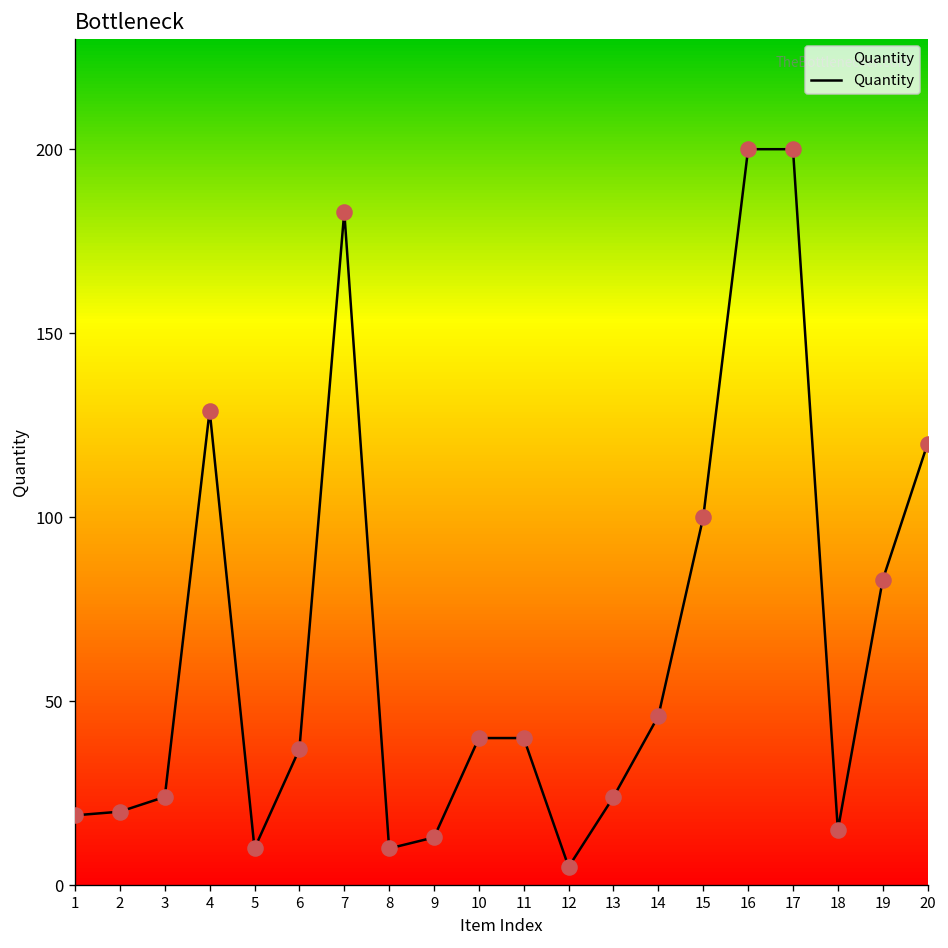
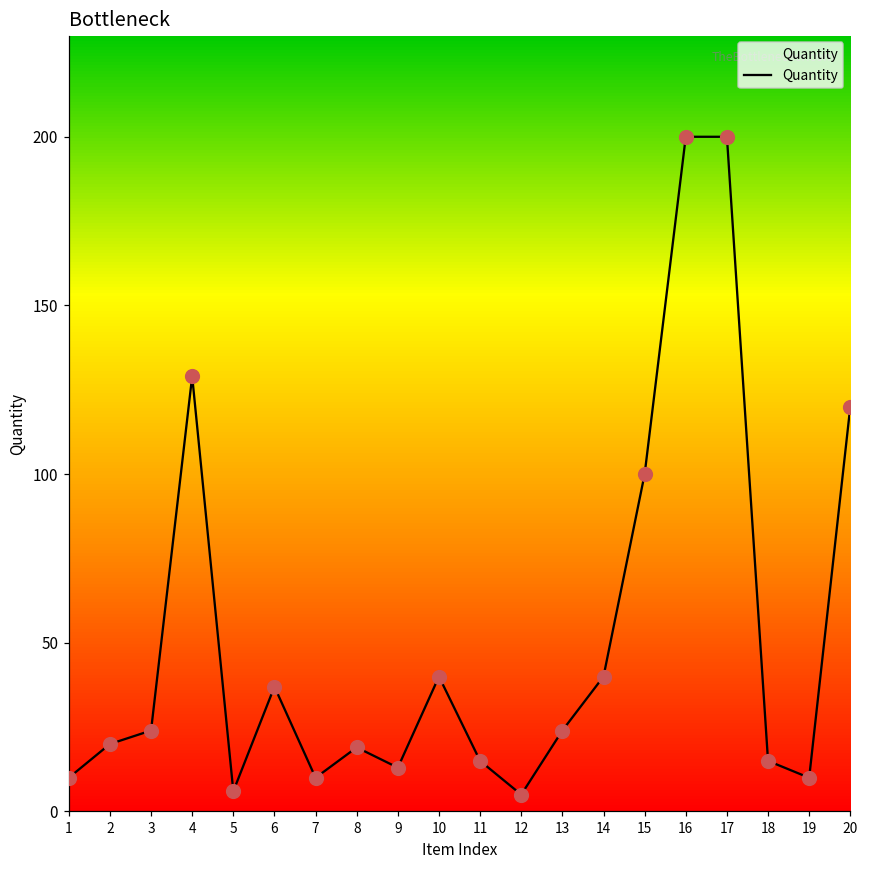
1: 19 -> 10
5: 10 -> 6
7: 183 -> 10
8: 10 -> 19
11: 40 -> 15
14: 46 -> 40
19: 83 -> 10
